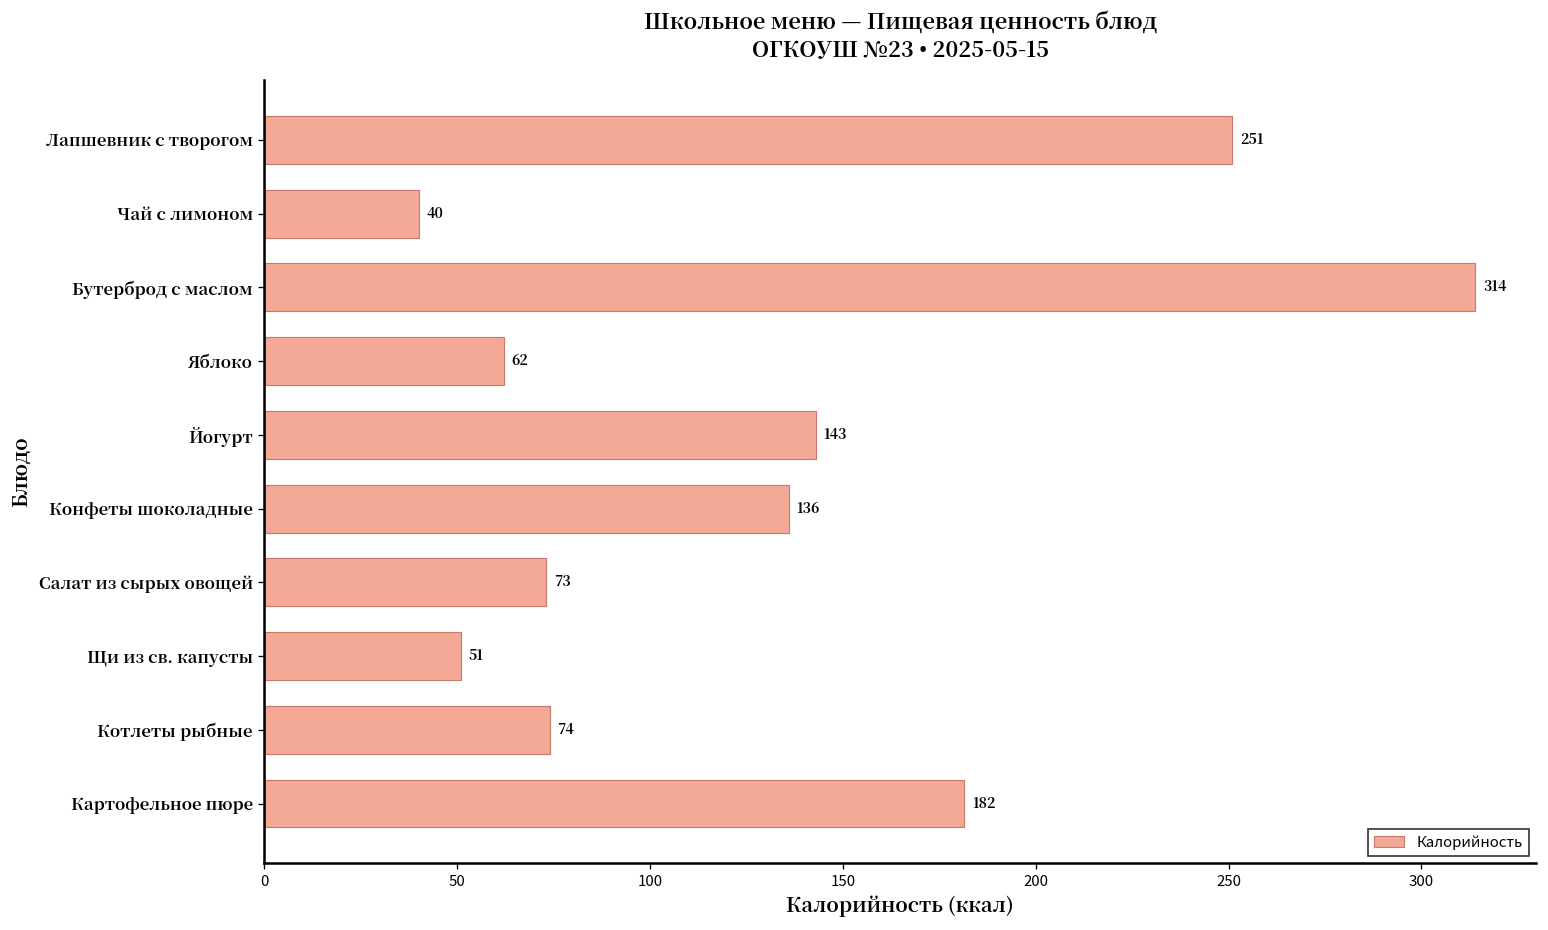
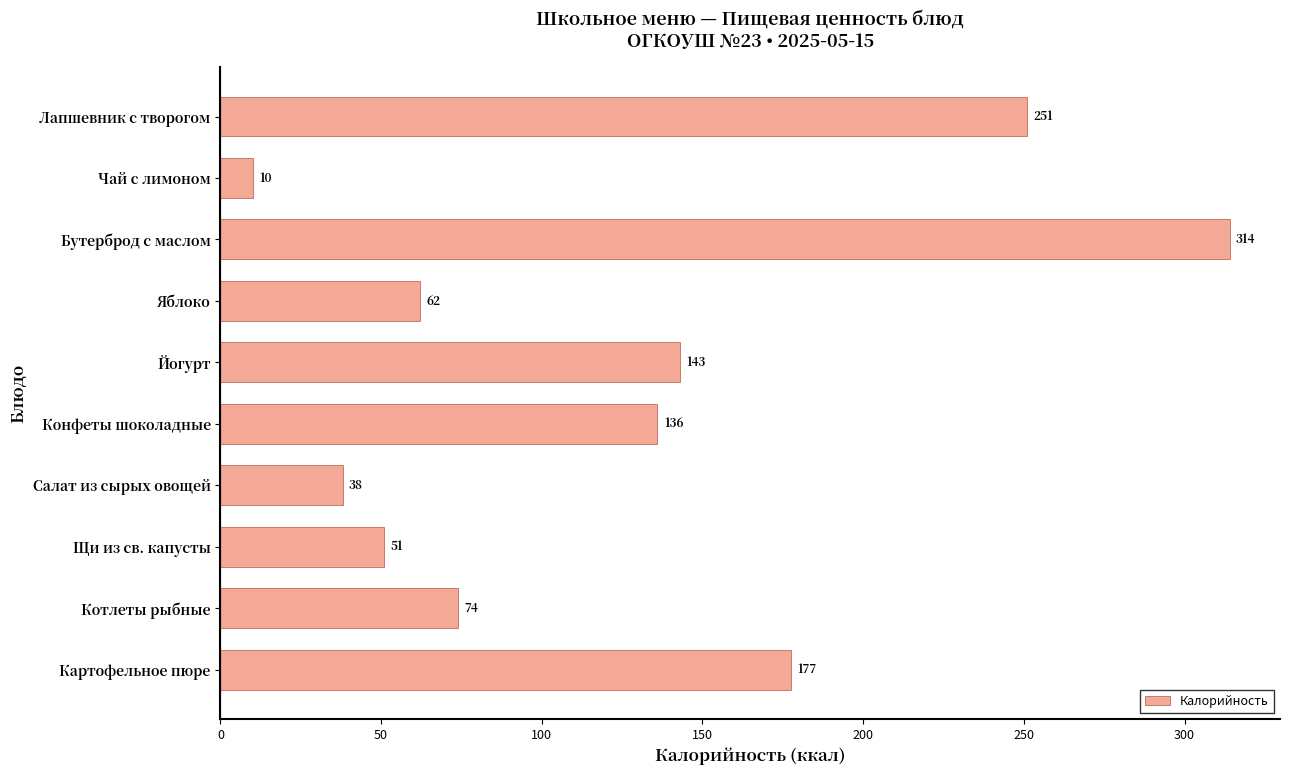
Чай с лимоном: 40 -> 10
Салат из сырых овощей: 73 -> 38
Картофельное пюре: 182 -> 177
